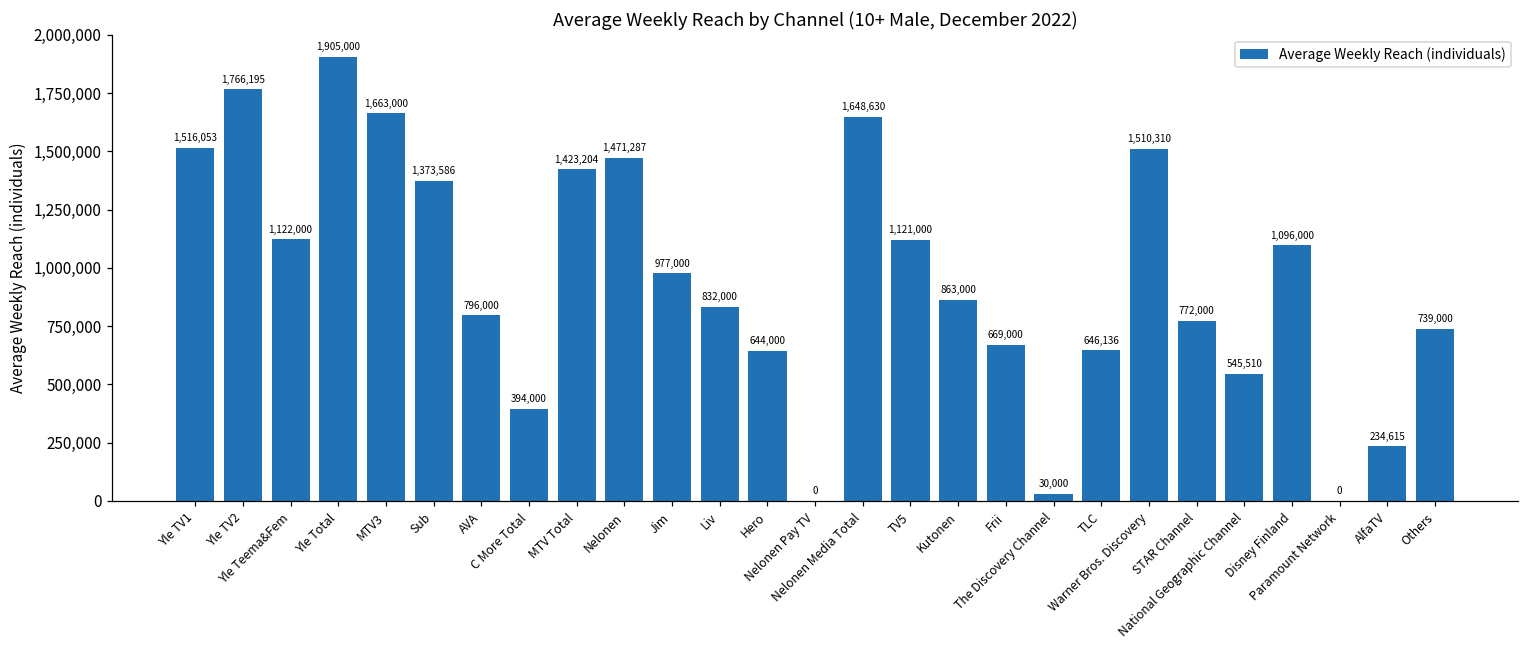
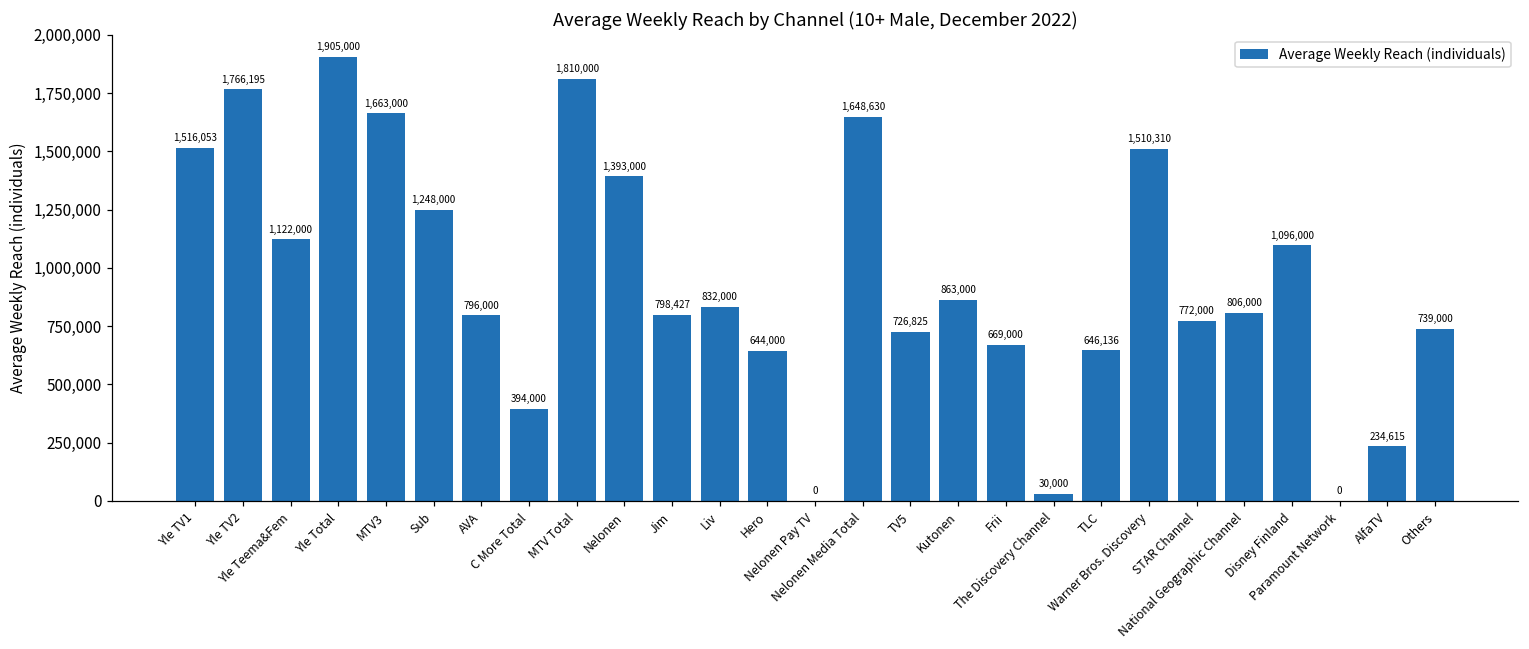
Sub: 1,373,586 -> 1,248,000
MTV Total: 1,423,204 -> 1,810,000
Nelonen: 1,471,287 -> 1,393,000
Jim: 977,000 -> 798,427
TV5: 1,121,000 -> 726,825
National Geographic Channel: 545,510 -> 806,000
